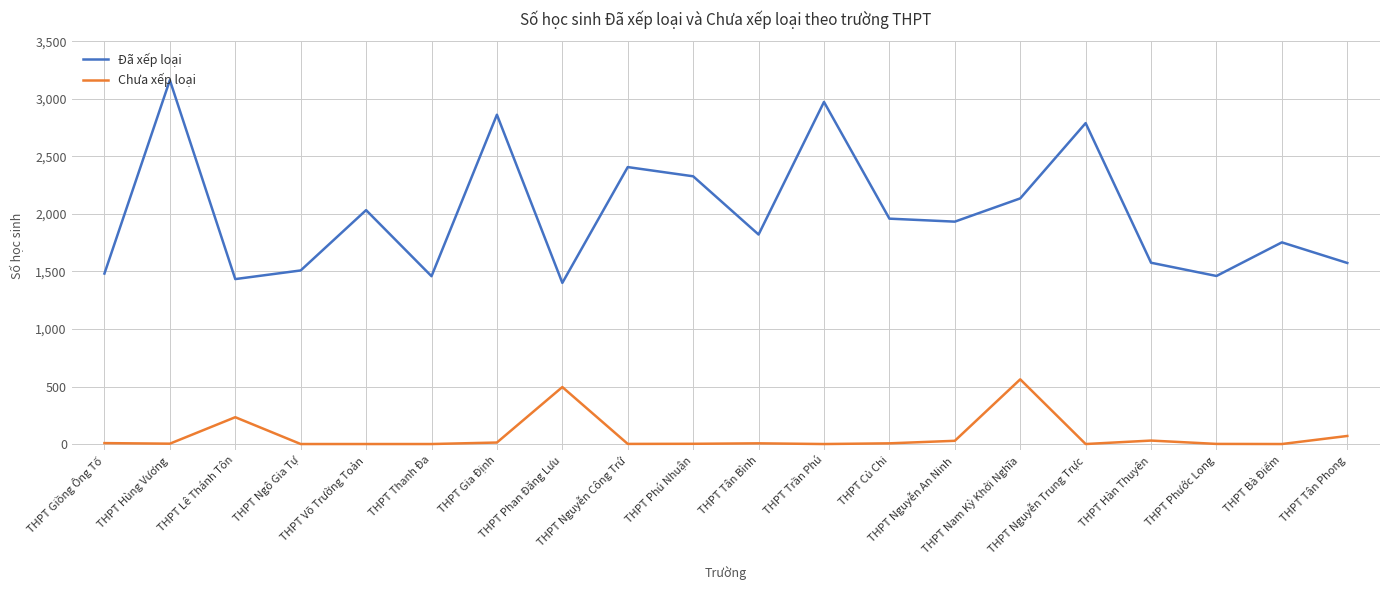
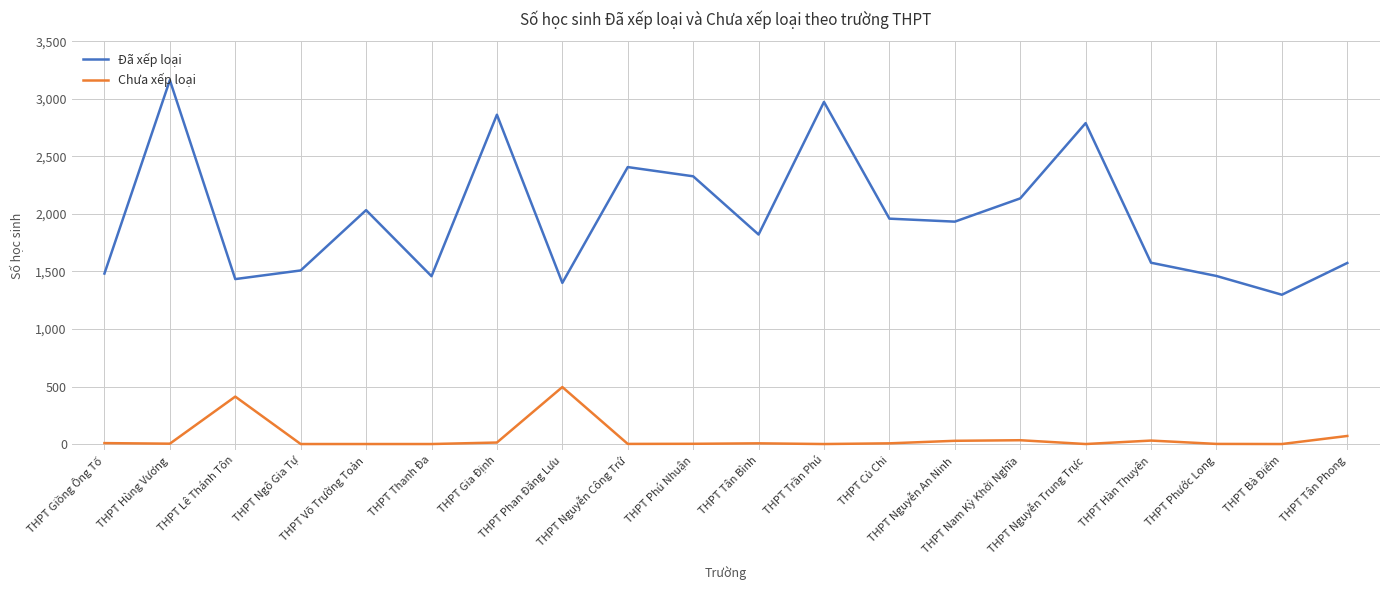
Chưa xếp loại, THPT Lê Thánh Tôn: 230 -> 410
Chưa xếp loại, THPT Nam Kỳ Khởi Nghĩa: 560 -> 30
Đã xếp loại, THPT Bà Điểm: 1,750 -> 1,300
